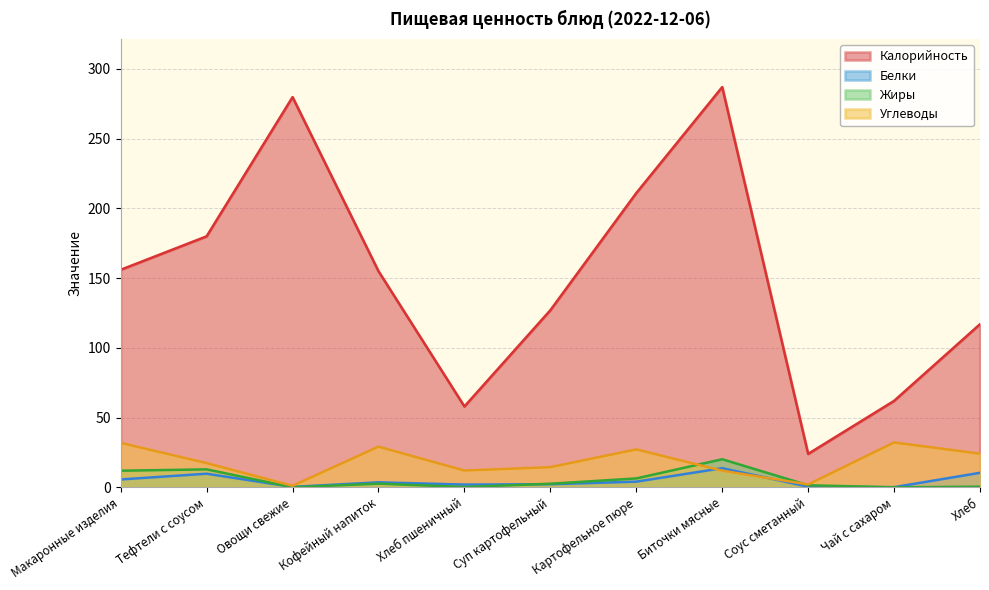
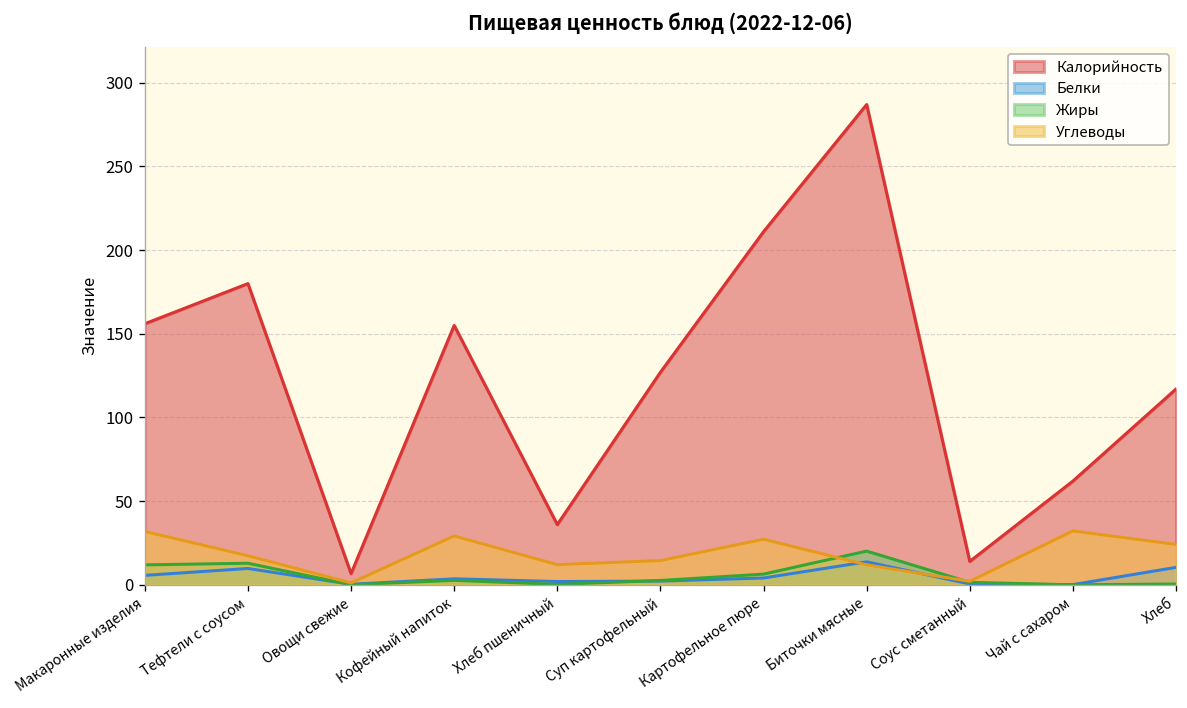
Калорийность, Овощи свежие: 280 -> 7
Калорийность, Хлеб пшеничный: 58 -> 36
Калорийность, Соус сметанный: 24 -> 14
